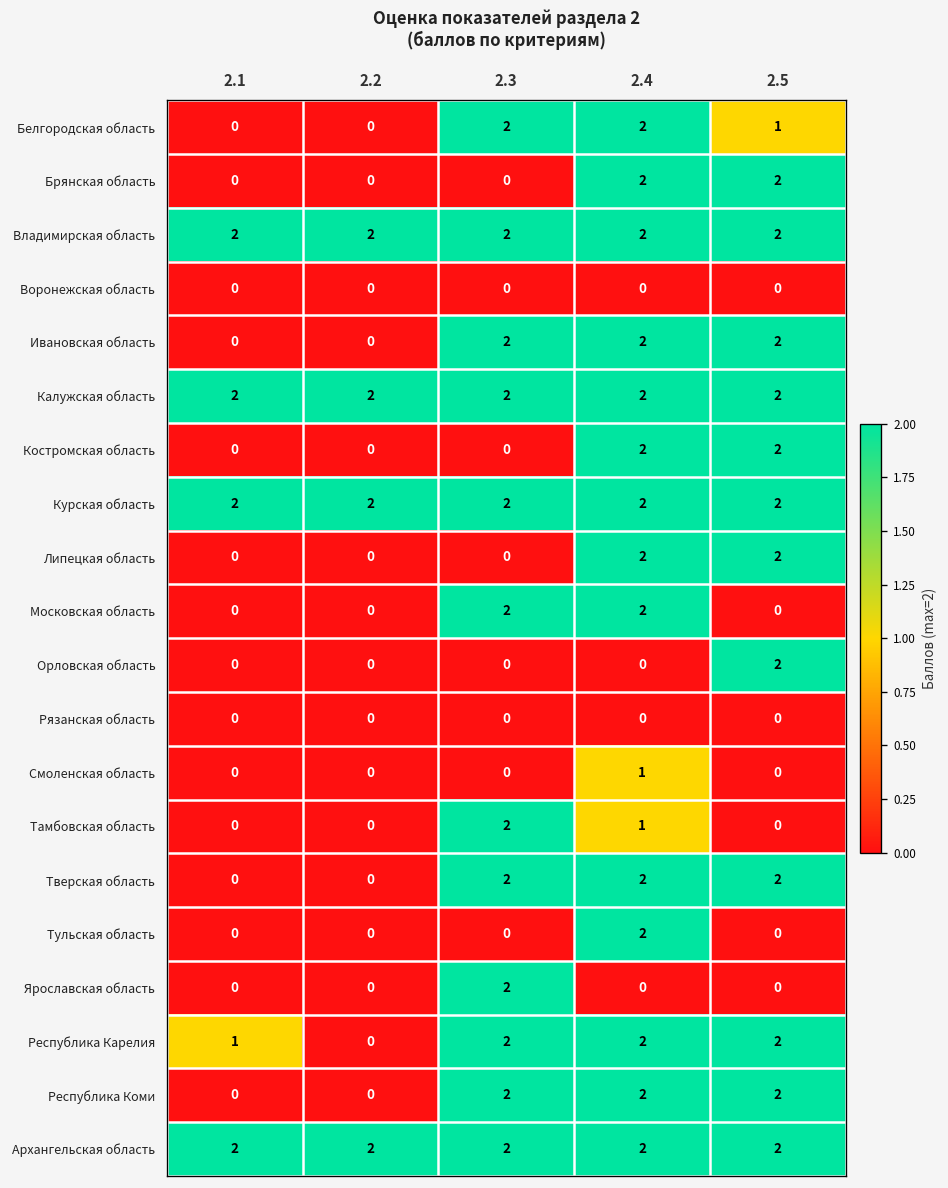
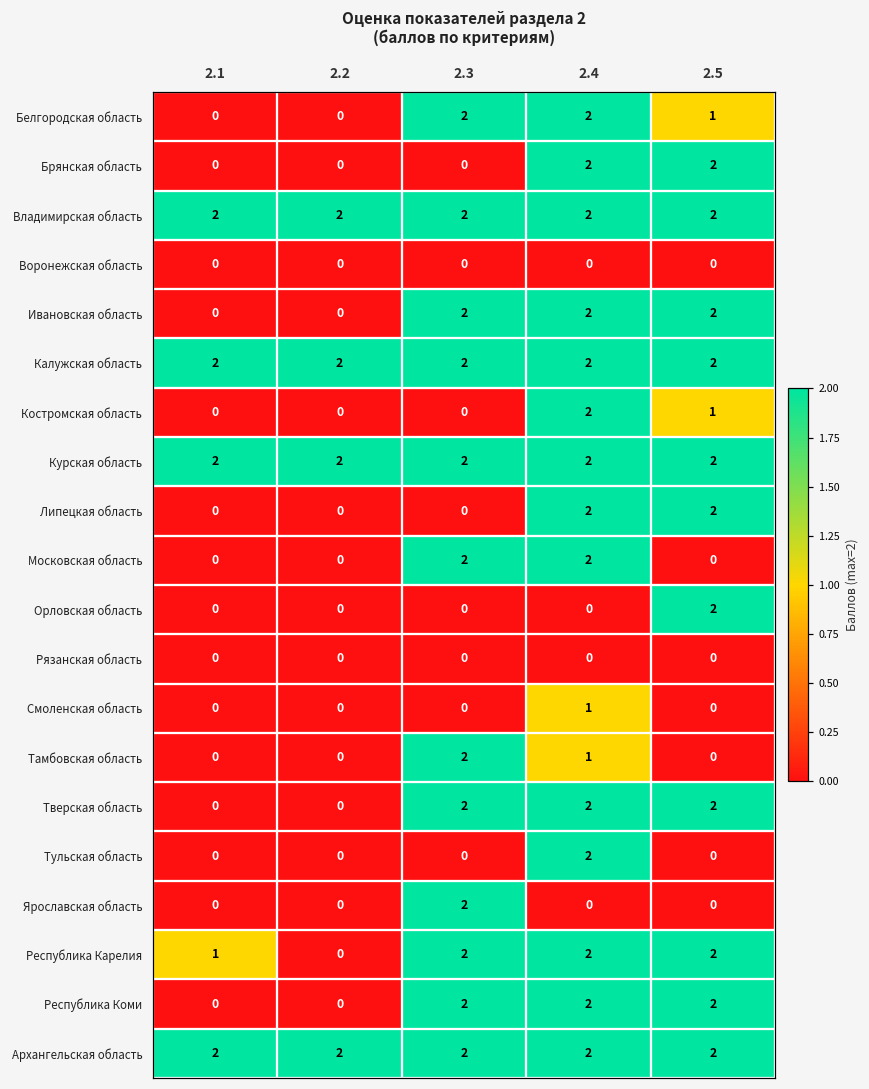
Костромская область, 2.5: 2 -> 1
